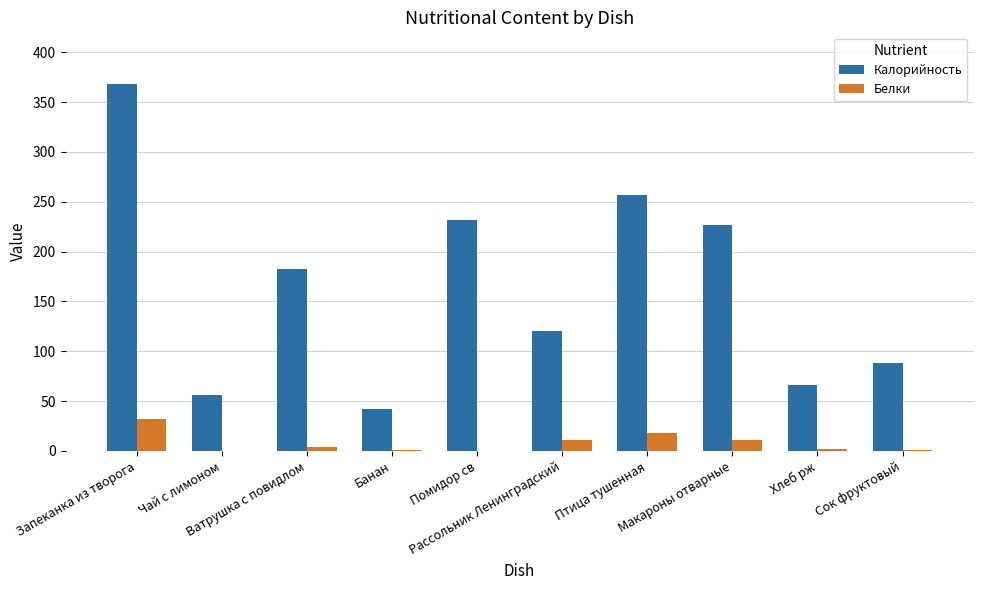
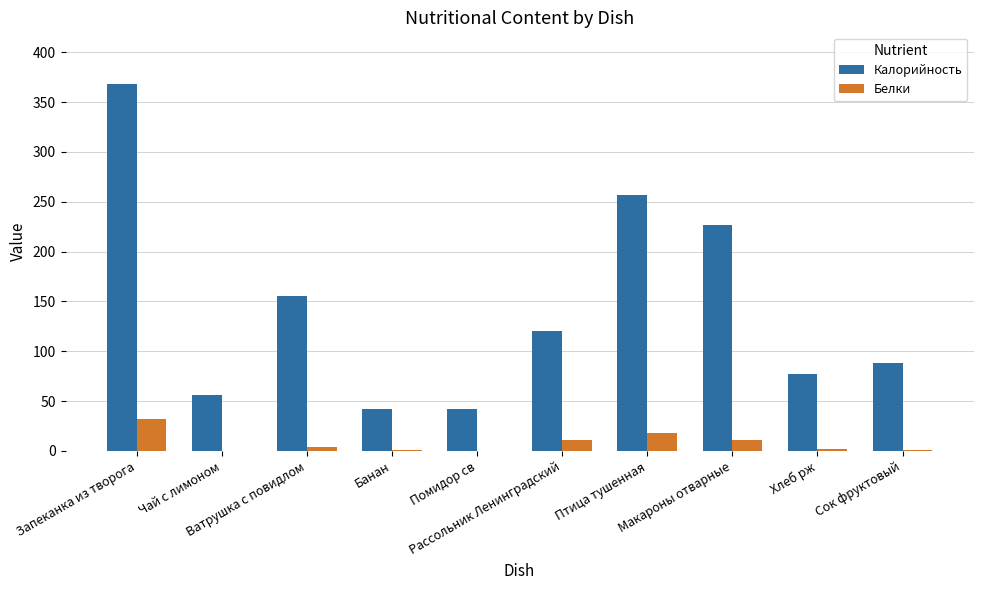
Калорийность, Ватрушка с повидлом: 180 -> 160
Калорийность, Помидор св: 230 -> 40
Калорийность, Хлеб рж: 70 -> 80
